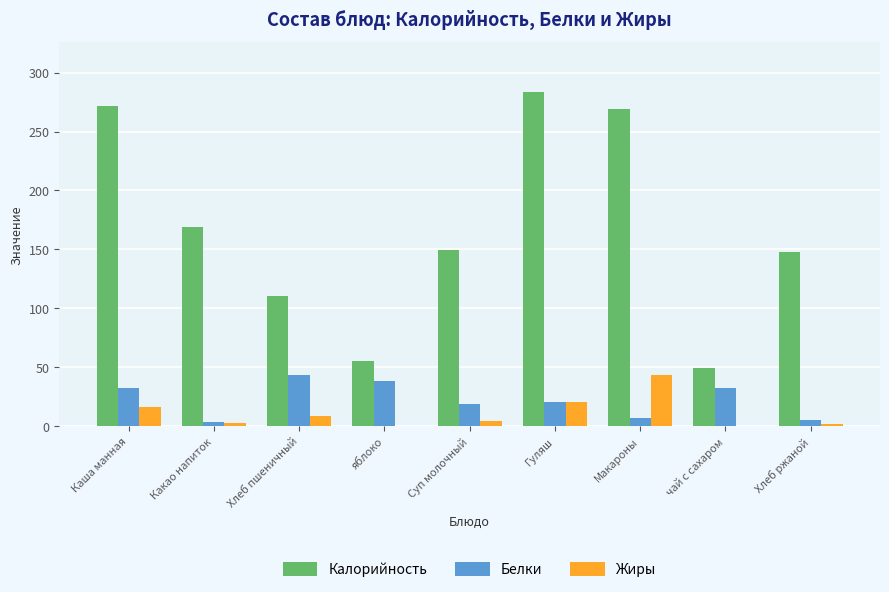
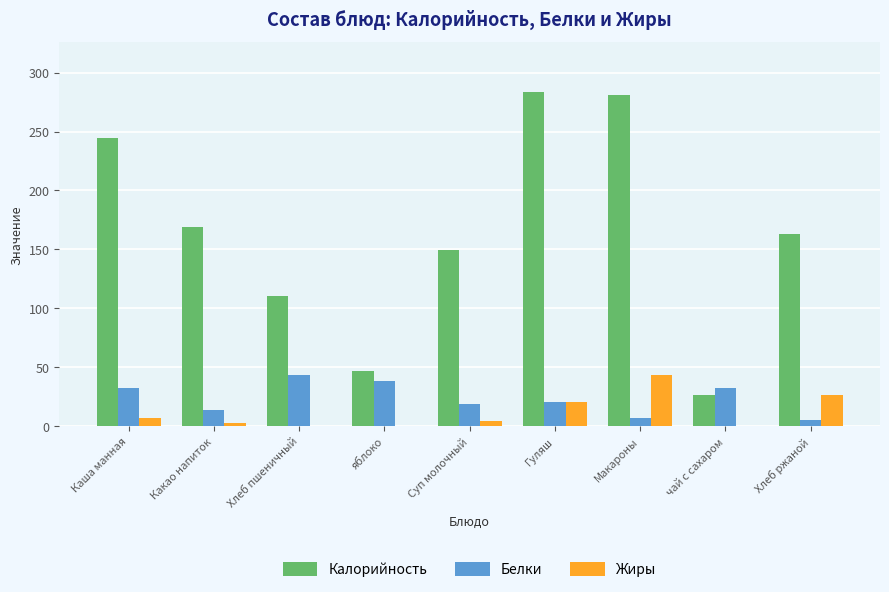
Калорийность, Каша манная: 271 -> 245
Жиры, Каша манная: 17 -> 7
Белки, Какао напиток: 4 -> 14
Жиры, Хлеб пшеничный: 8 -> 1
Калорийность, яблоко: 55 -> 47
Калорийность, Макароны: 269 -> 281
Калорийность, чай с сахаром: 50 -> 27
Калорийность, Хлеб ржаной: 148 -> 163
Жиры, Хлеб ржаной: 2 -> 26
